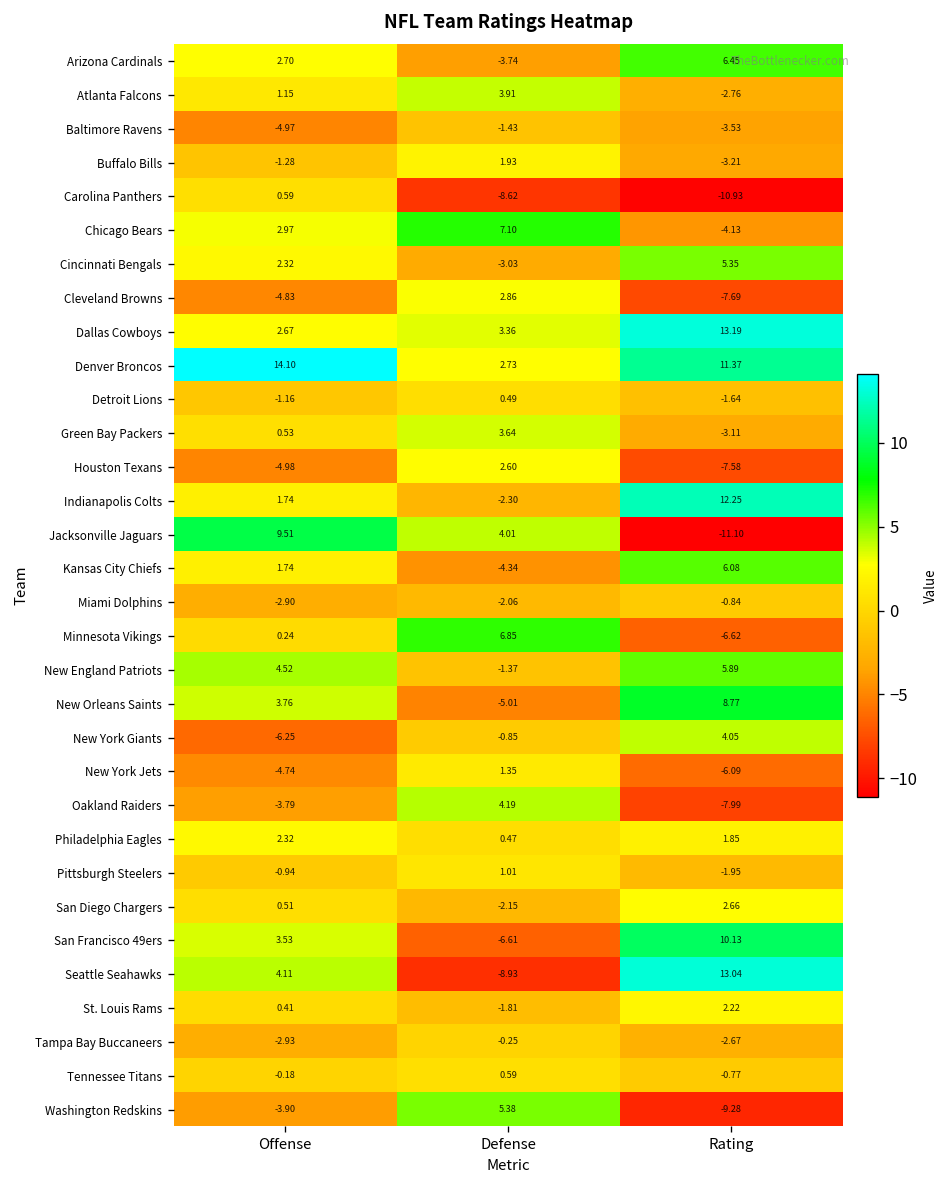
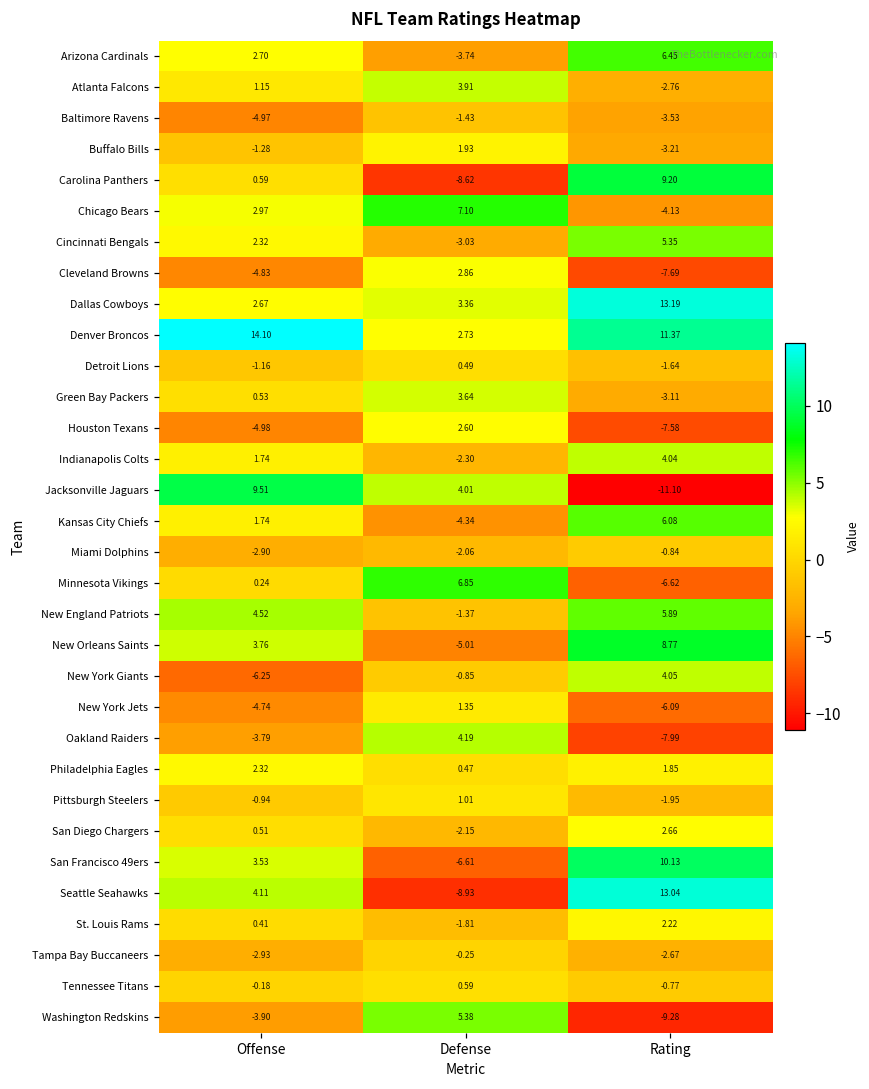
Carolina Panthers, Rating: -10.93 -> 9.20
Indianapolis Colts, Rating: 12.25 -> 4.04
